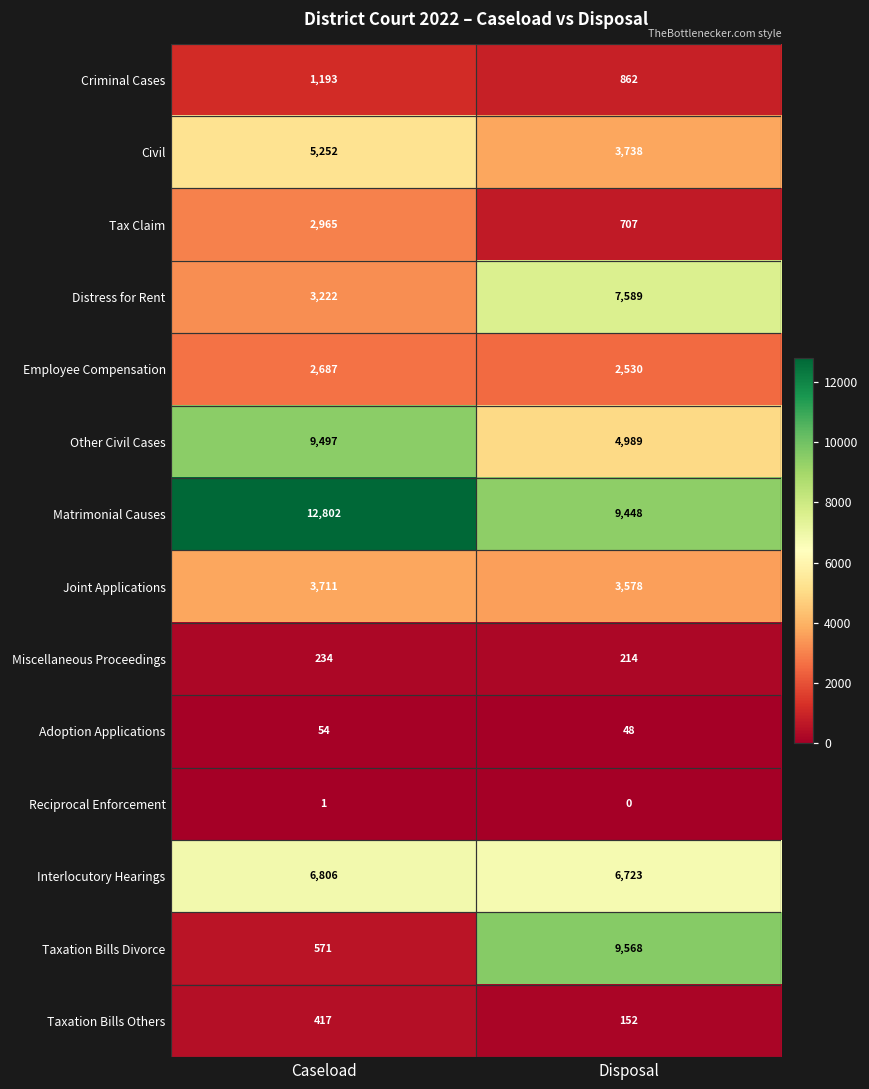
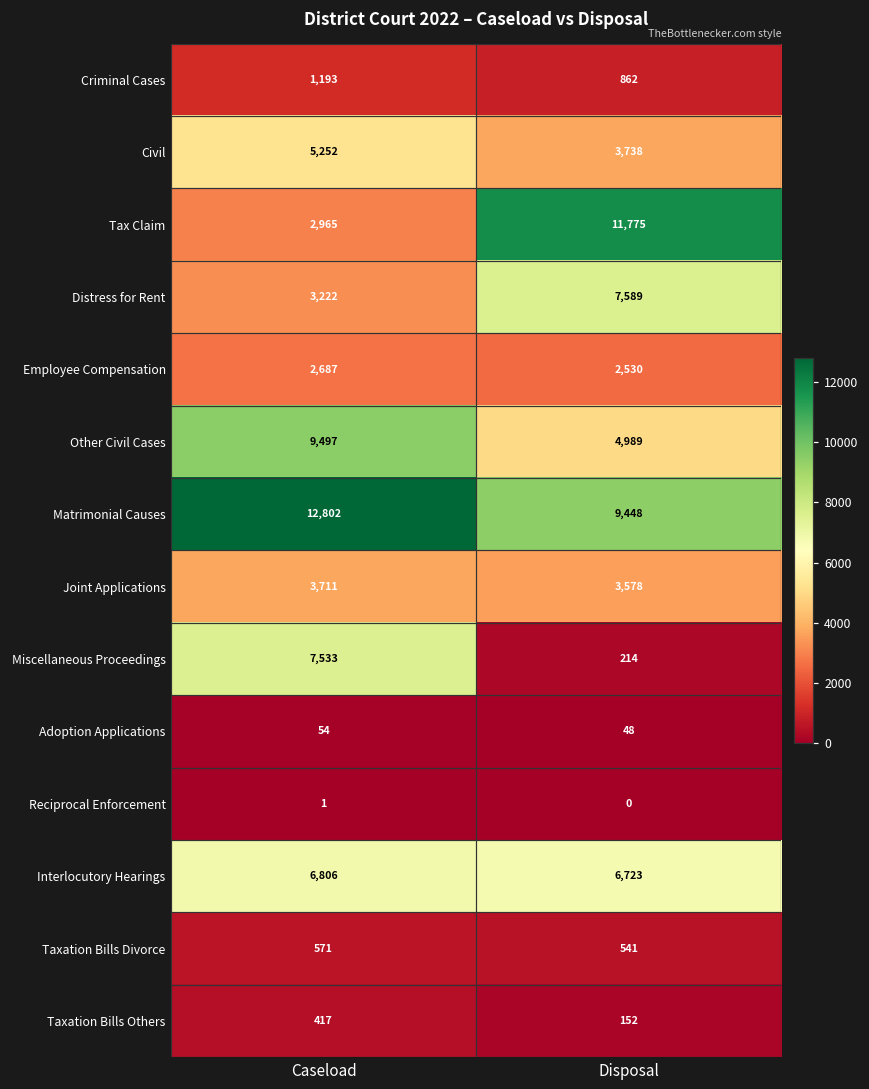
Tax Claim, Disposal: 707 -> 11,775
Miscellaneous Proceedings, Caseload: 234 -> 7,533
Taxation Bills Divorce, Disposal: 9,568 -> 541
